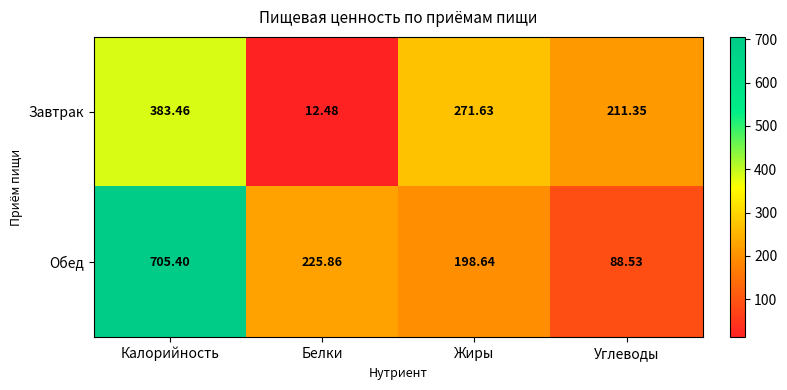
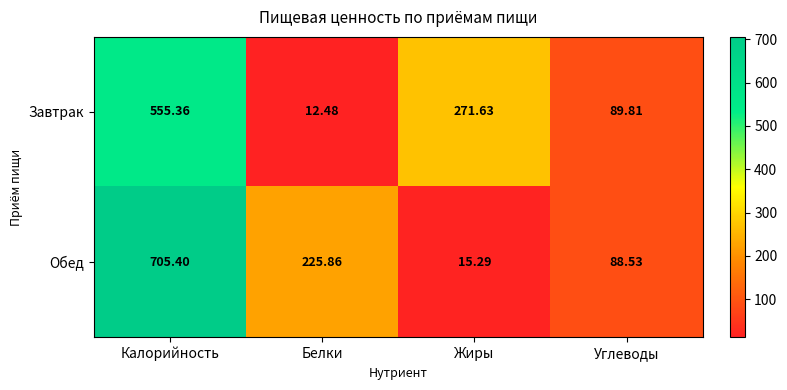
Завтрак, Калорийность: 383.46 -> 555.36
Завтрак, Углеводы: 211.35 -> 89.81
Обед, Жиры: 198.64 -> 15.29
